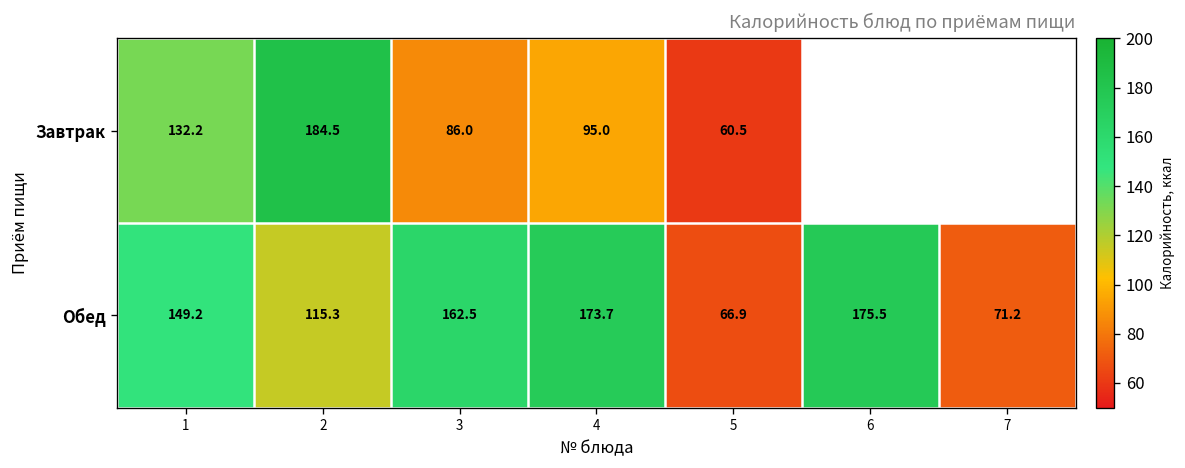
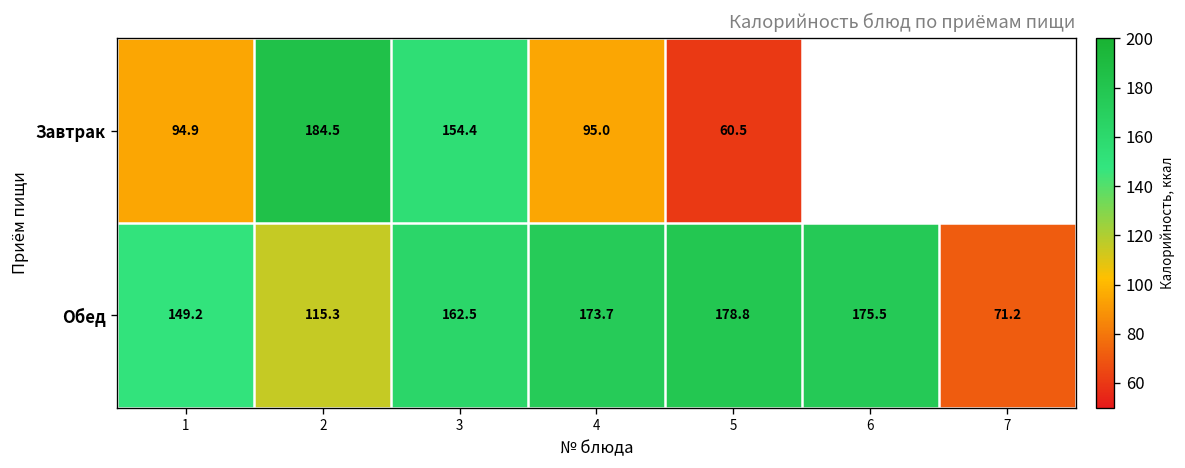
Завтрак, 1: 132.2 -> 94.9
Завтрак, 3: 86.0 -> 154.4
Обед, 5: 66.9 -> 178.8
